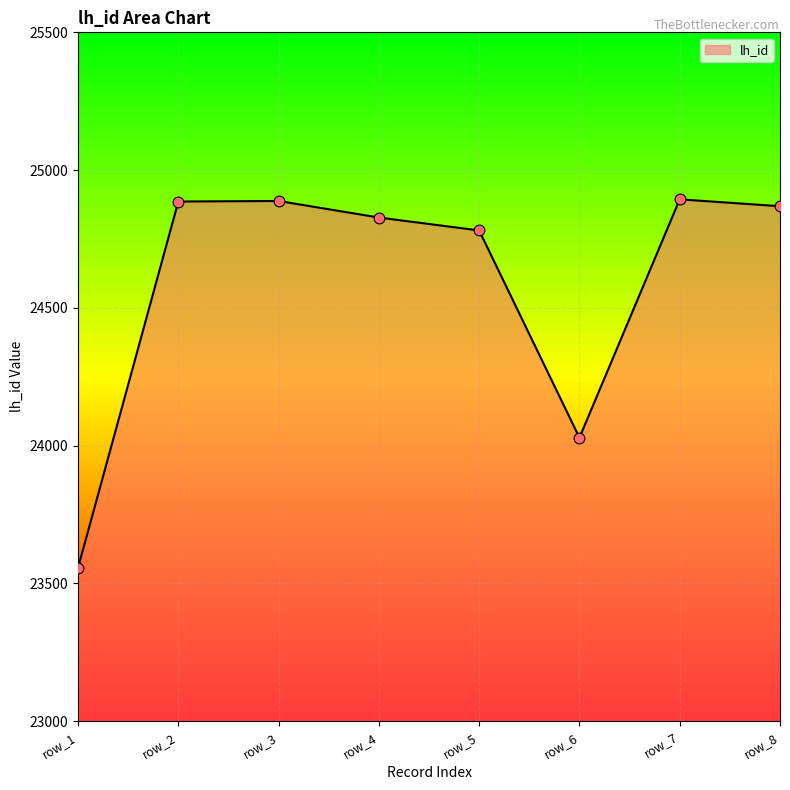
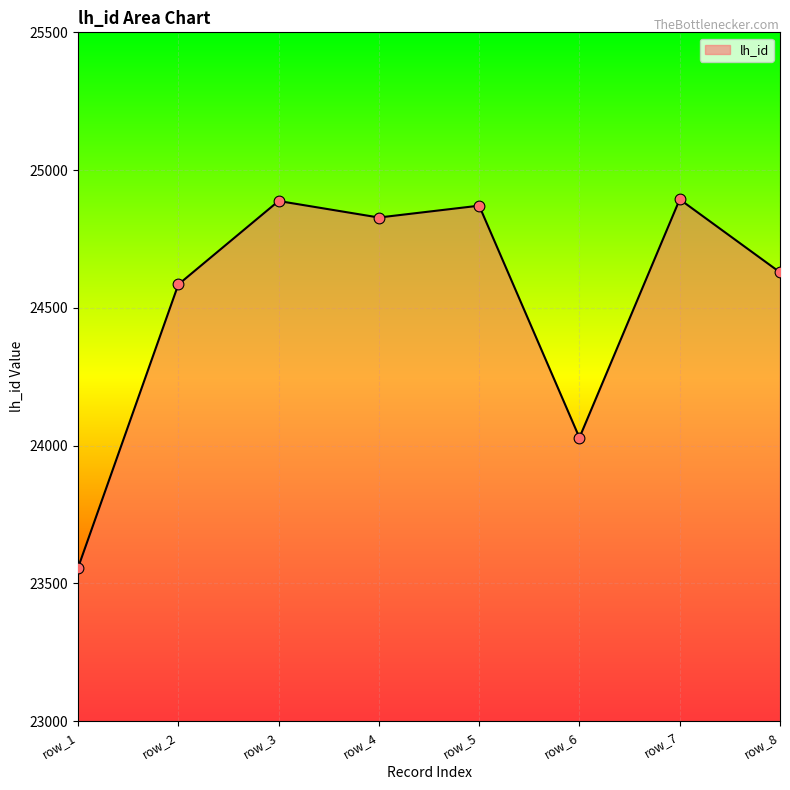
row_2: 24890 -> 24590
row_5: 24780 -> 24870
row_8: 24870 -> 24630
